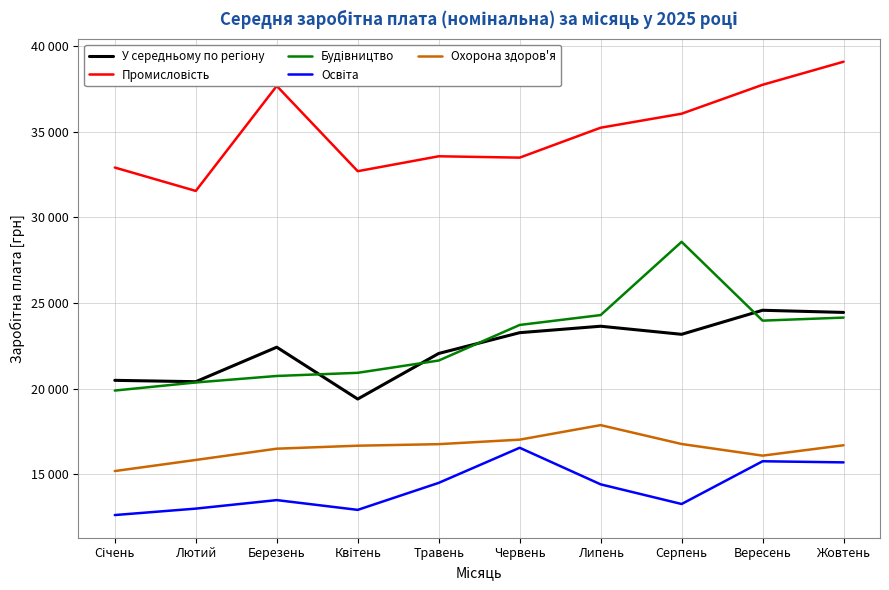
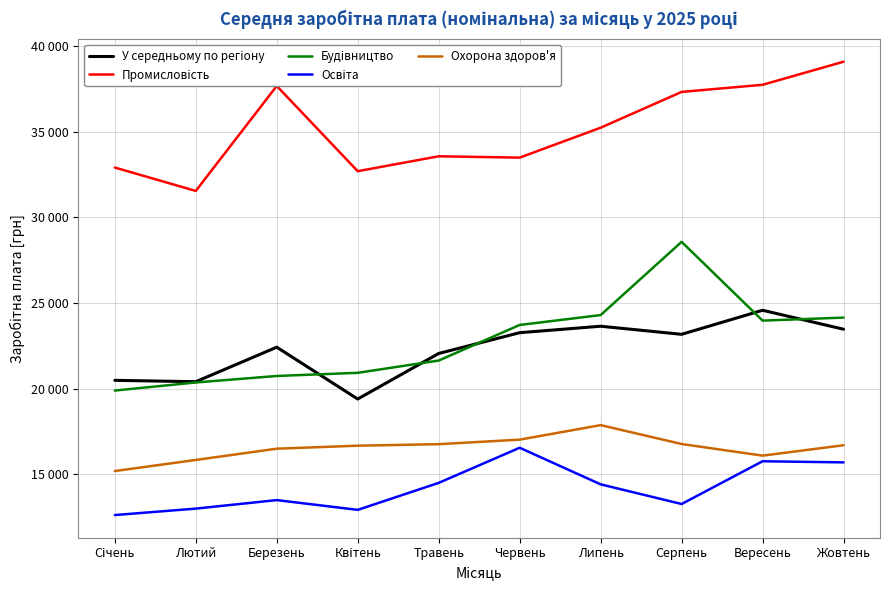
Промисловість, Серпень: 36100 -> 37300
У середньому по регіону, Жовтень: 24500 -> 23500
